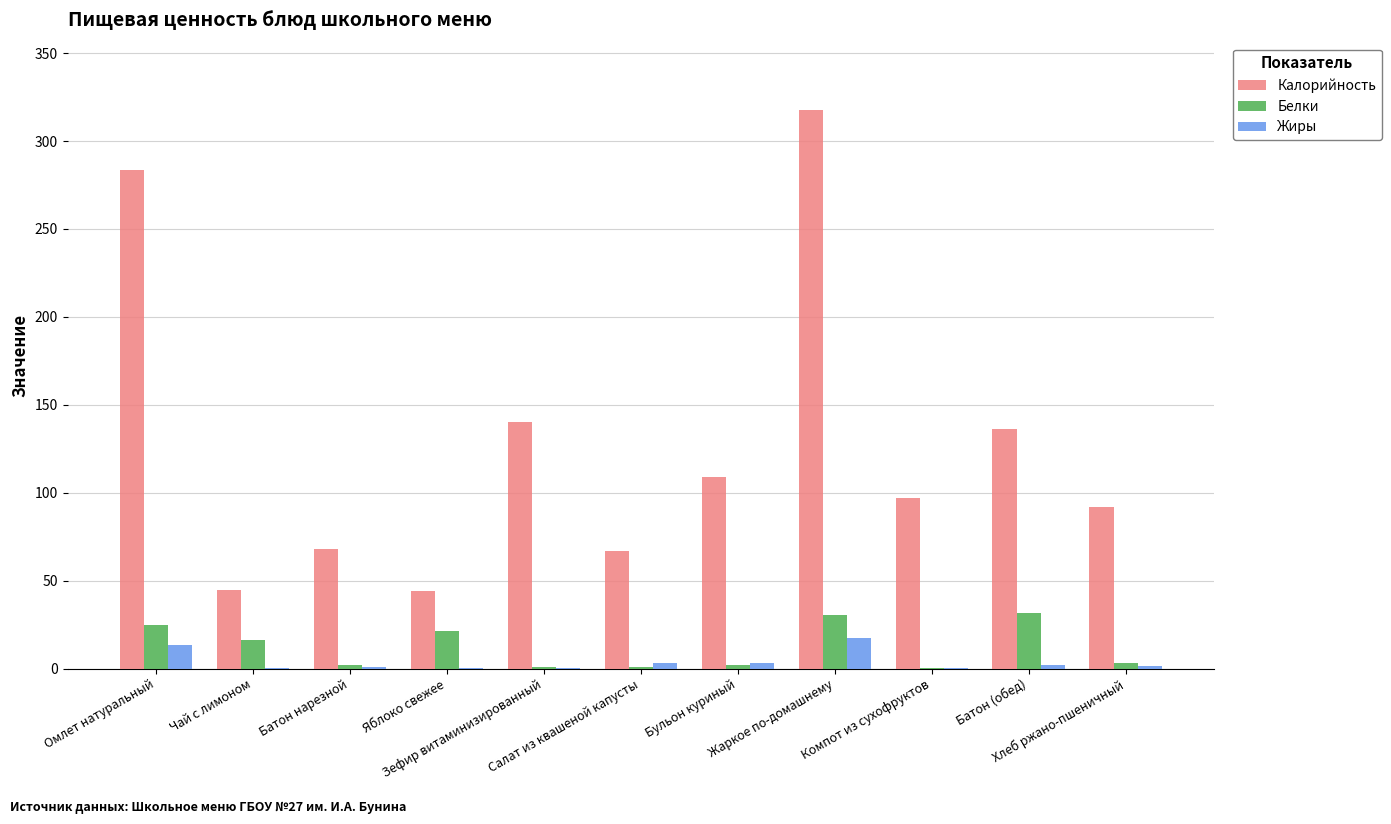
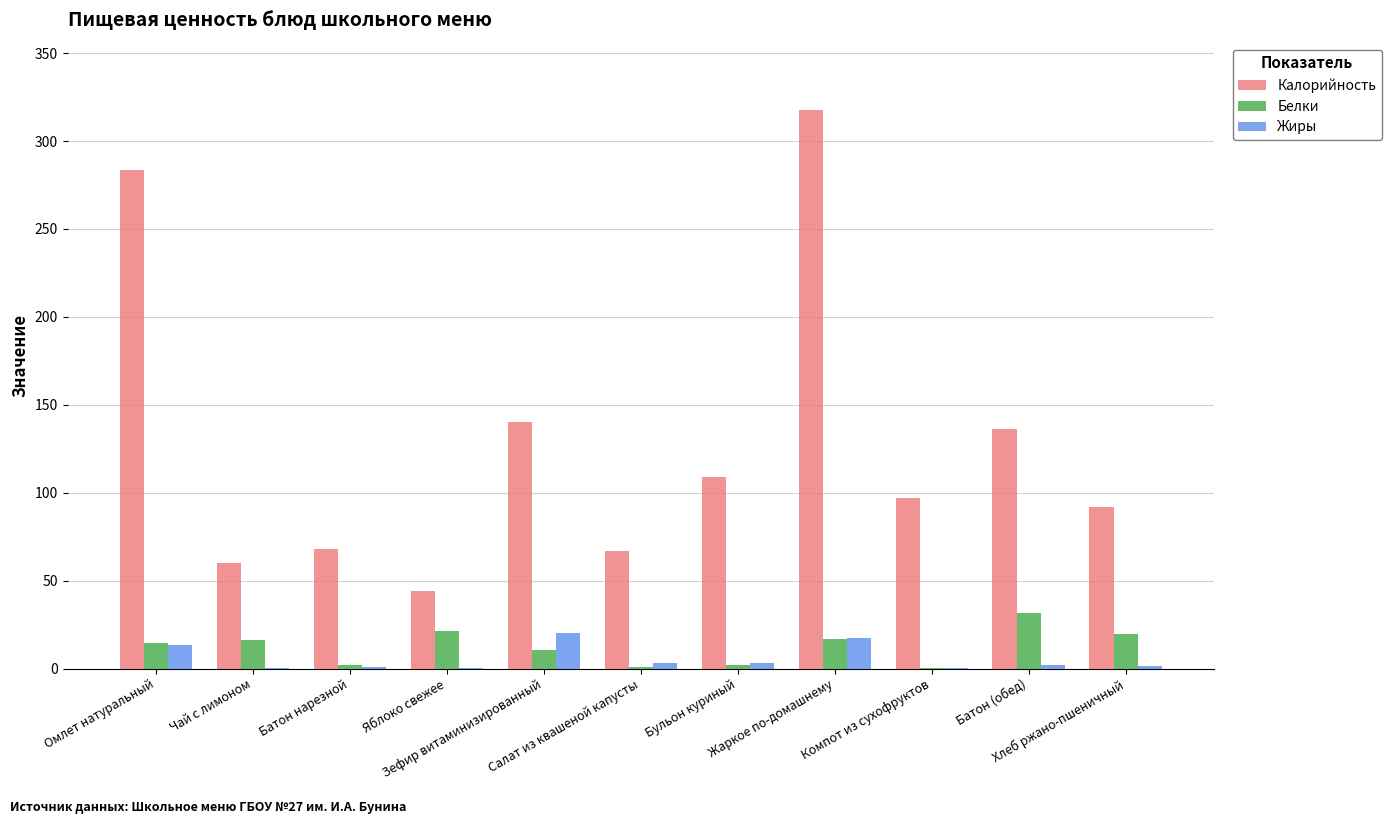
Белки, Омлет натуральный: 25 -> 14
Калорийность, Чай с лимоном: 45 -> 60
Белки, Зефир витаминизированный: 1 -> 11
Жиры, Зефир витаминизированный: 0 -> 20
Белки, Жаркое по-домашнему: 30 -> 17
Белки, Хлеб ржано-пшеничный: 3 -> 20
